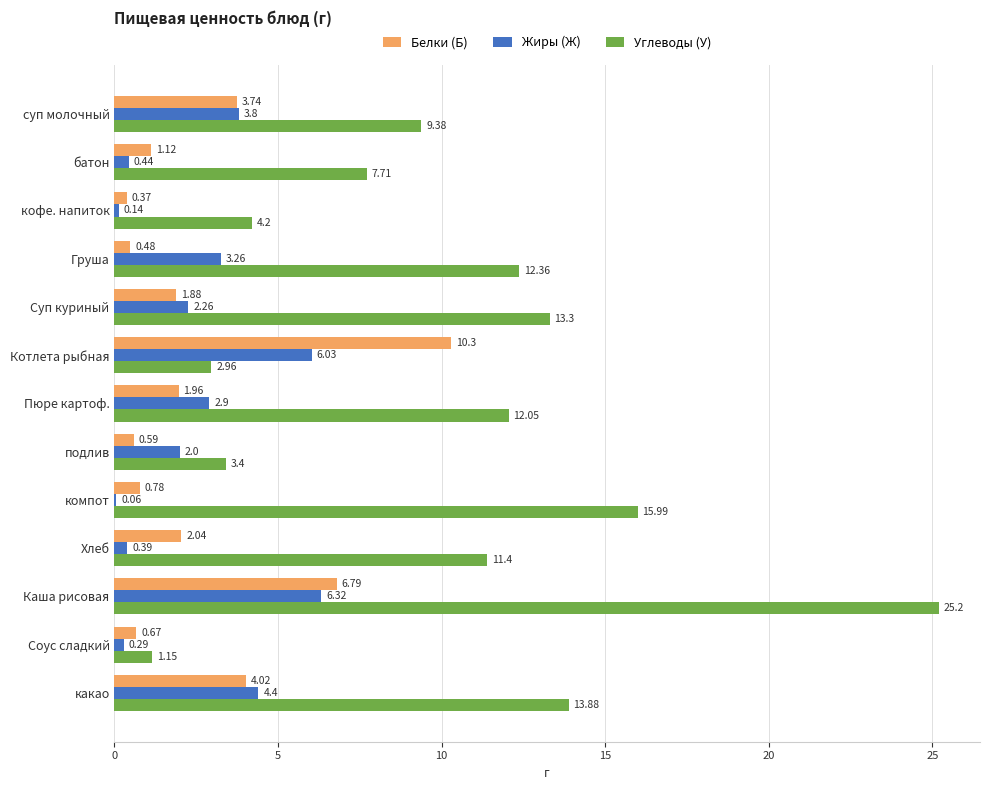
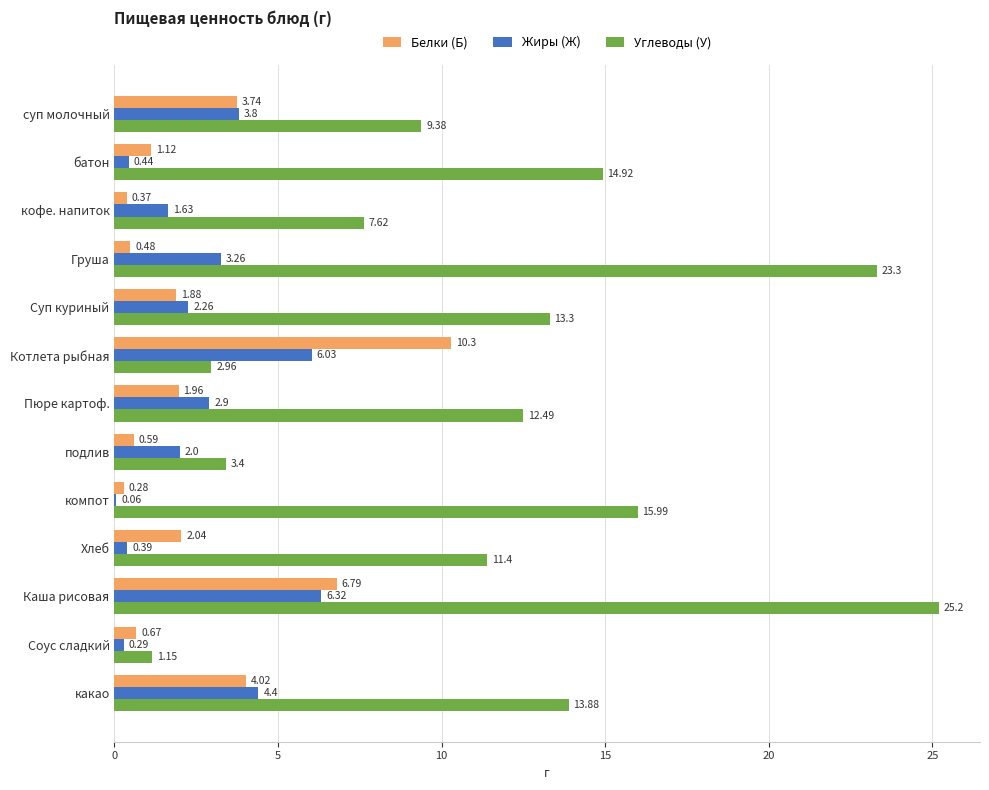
Углеводы (У), батон: 7.71 -> 14.92
Жиры (Ж), кофе. напиток: 0.14 -> 1.63
Углеводы (У), кофе. напиток: 4.2 -> 7.62
Углеводы (У), Груша: 12.36 -> 23.3
Углеводы (У), Пюре картоф.: 12.05 -> 12.49
Белки (Б), компот: 0.78 -> 0.28
